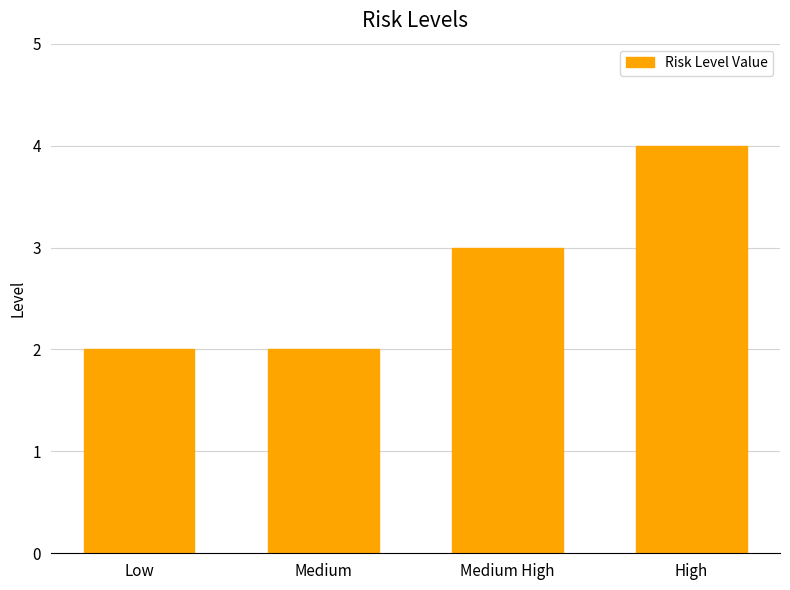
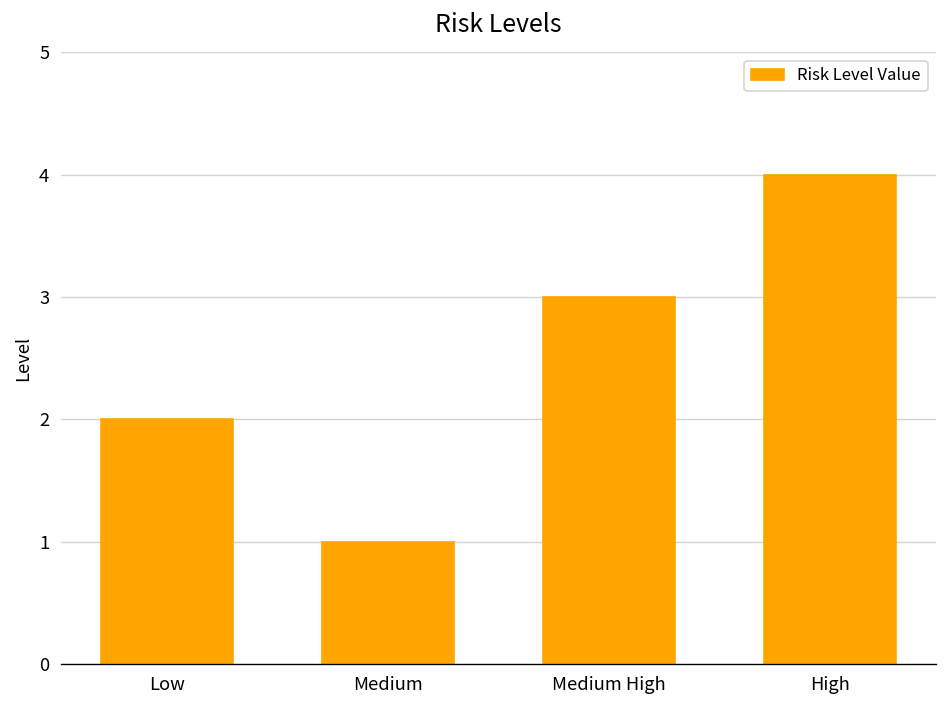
Medium: 2 -> 1
